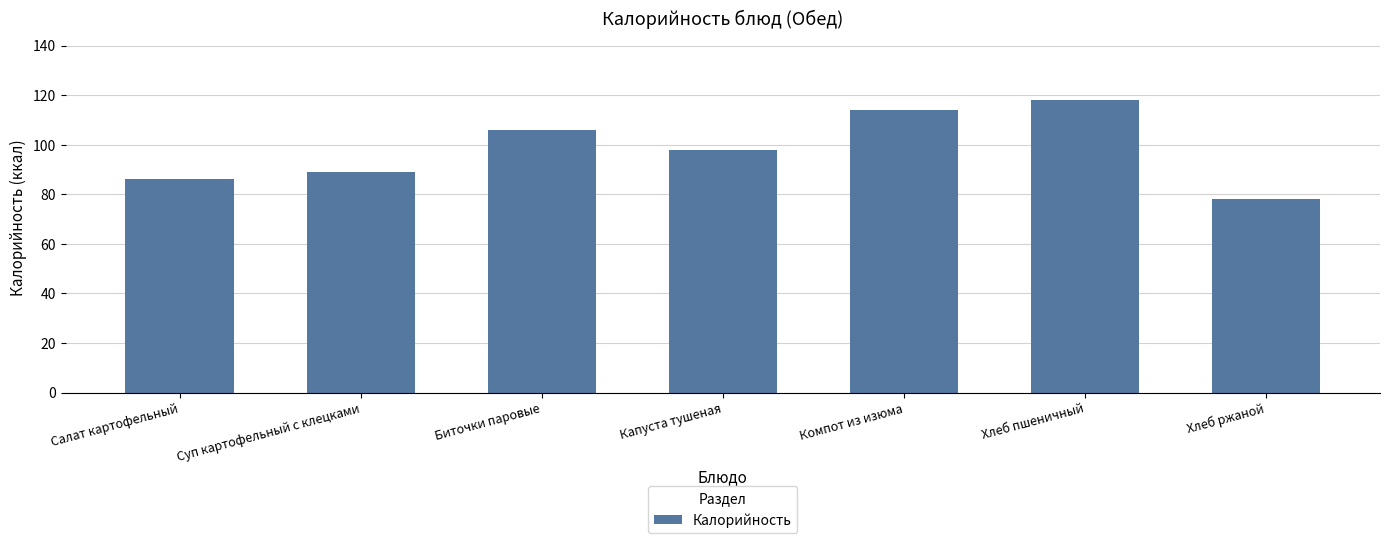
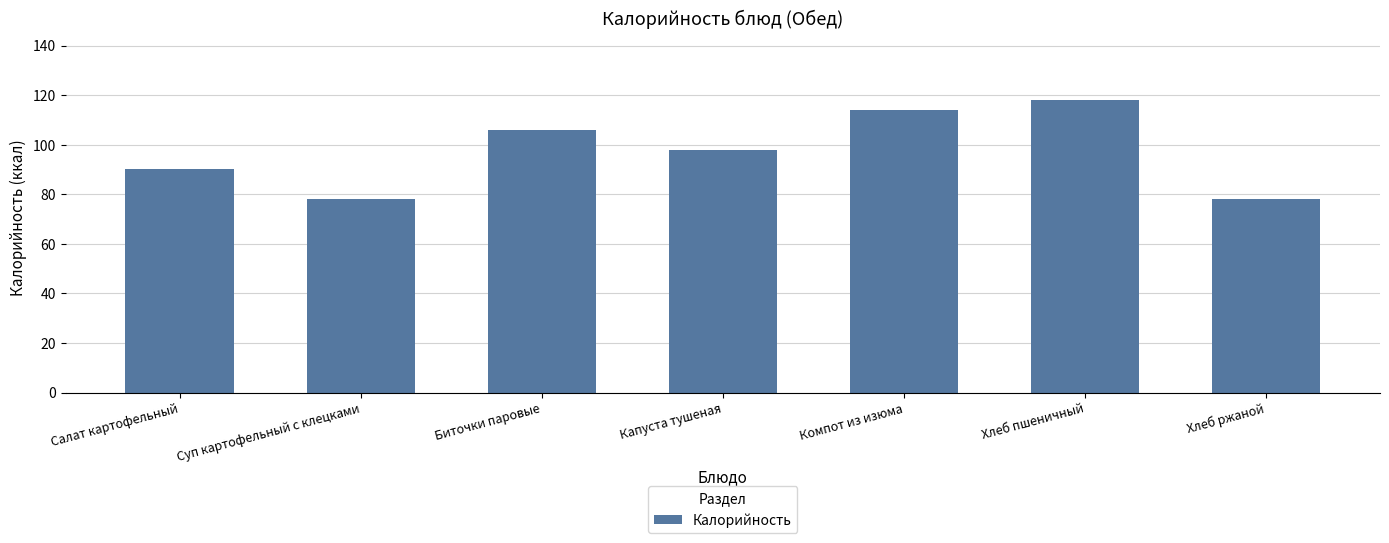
Салат картофельный: 86 -> 90
Суп картофельный с клецками: 89 -> 78
